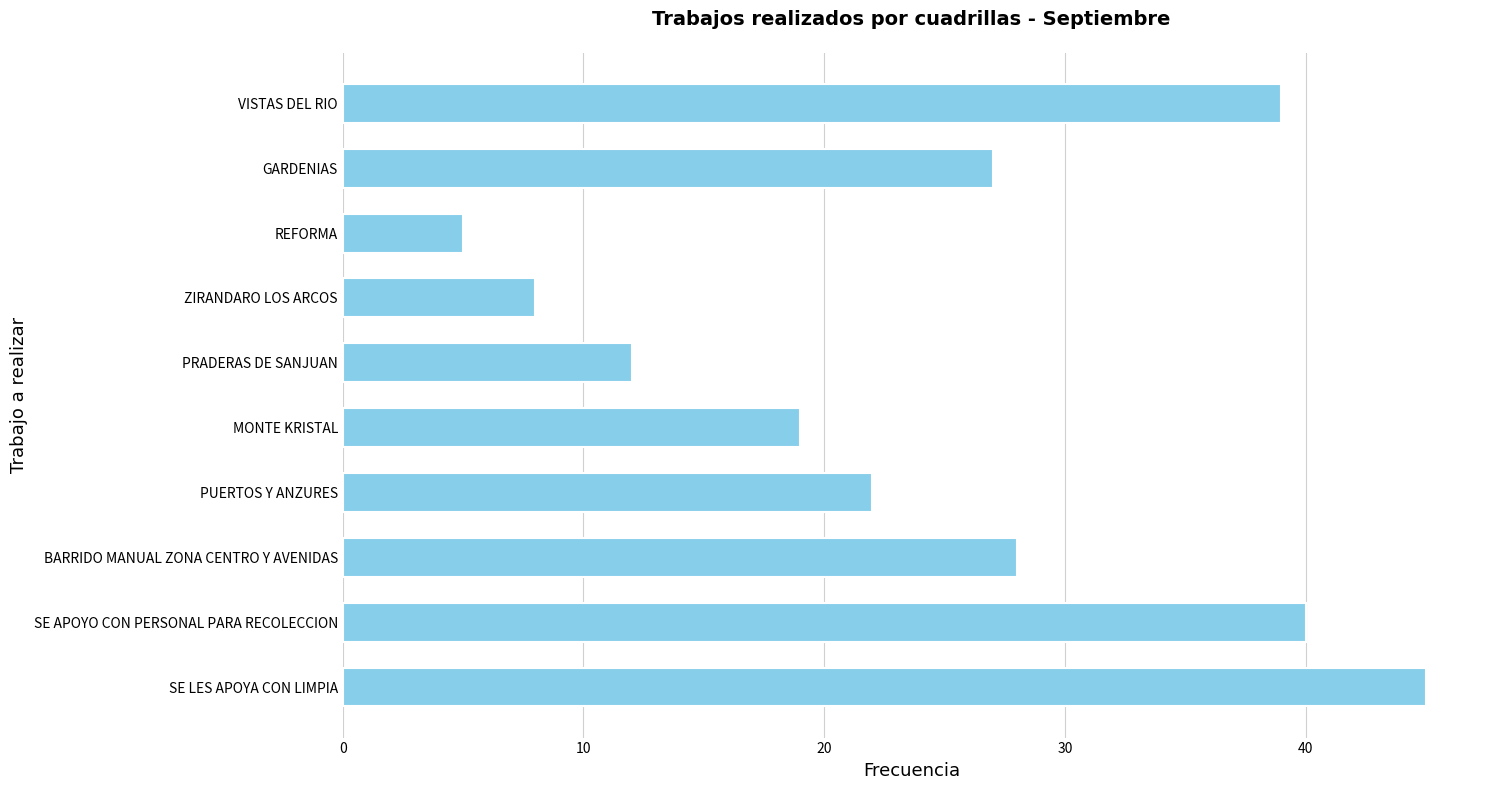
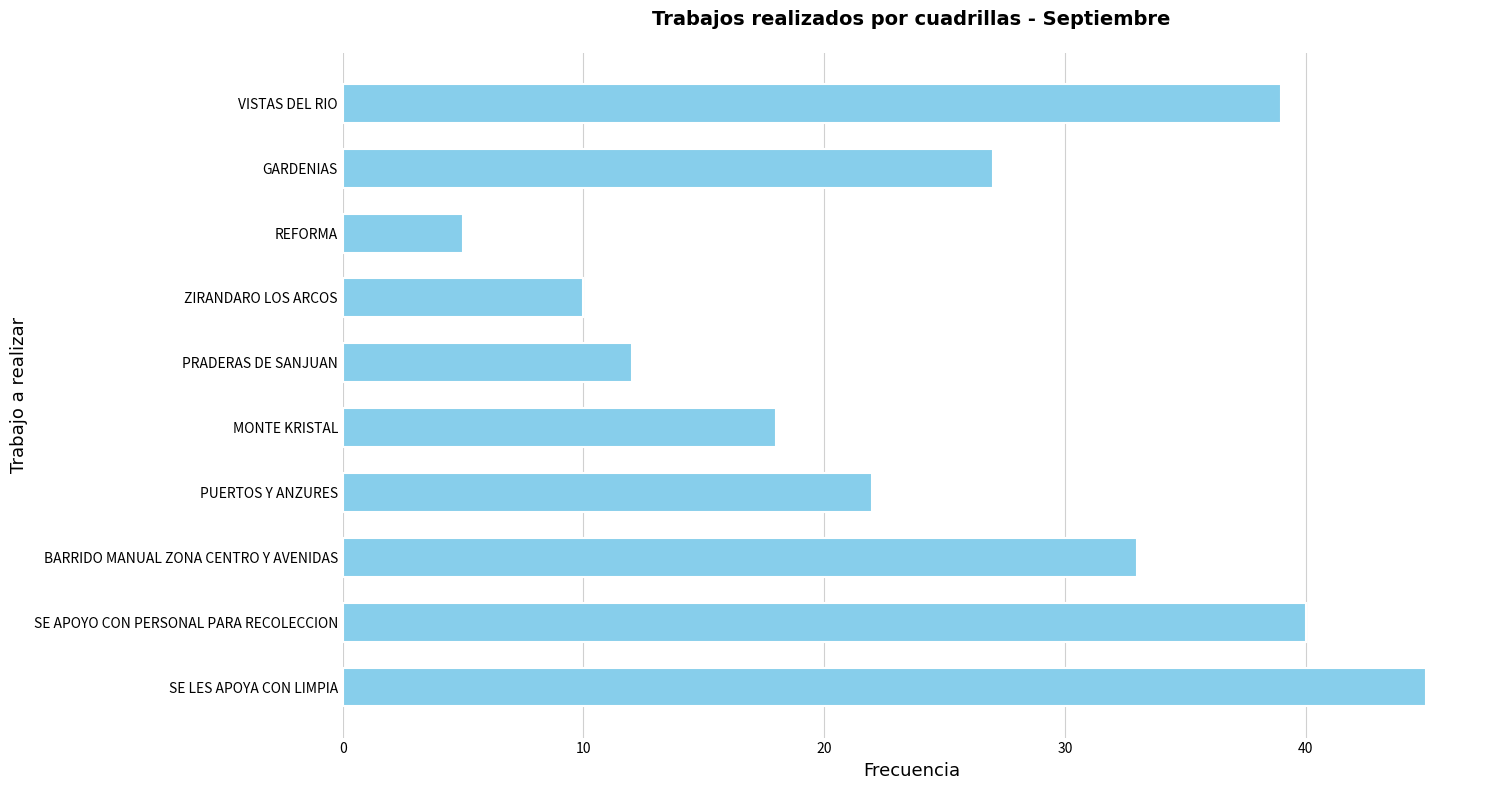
ZIRANDARO LOS ARCOS: 8 -> 10
MONTE KRISTAL: 19 -> 18
BARRIDO MANUAL ZONA CENTRO Y AVENIDAS: 28 -> 33
